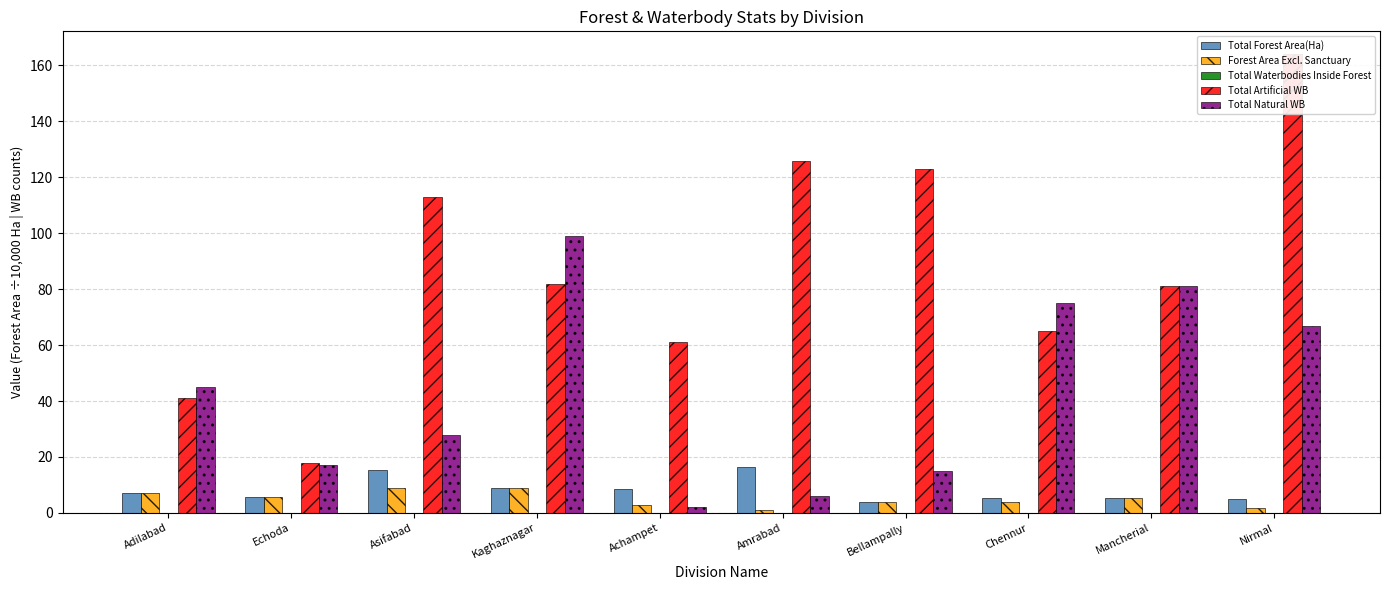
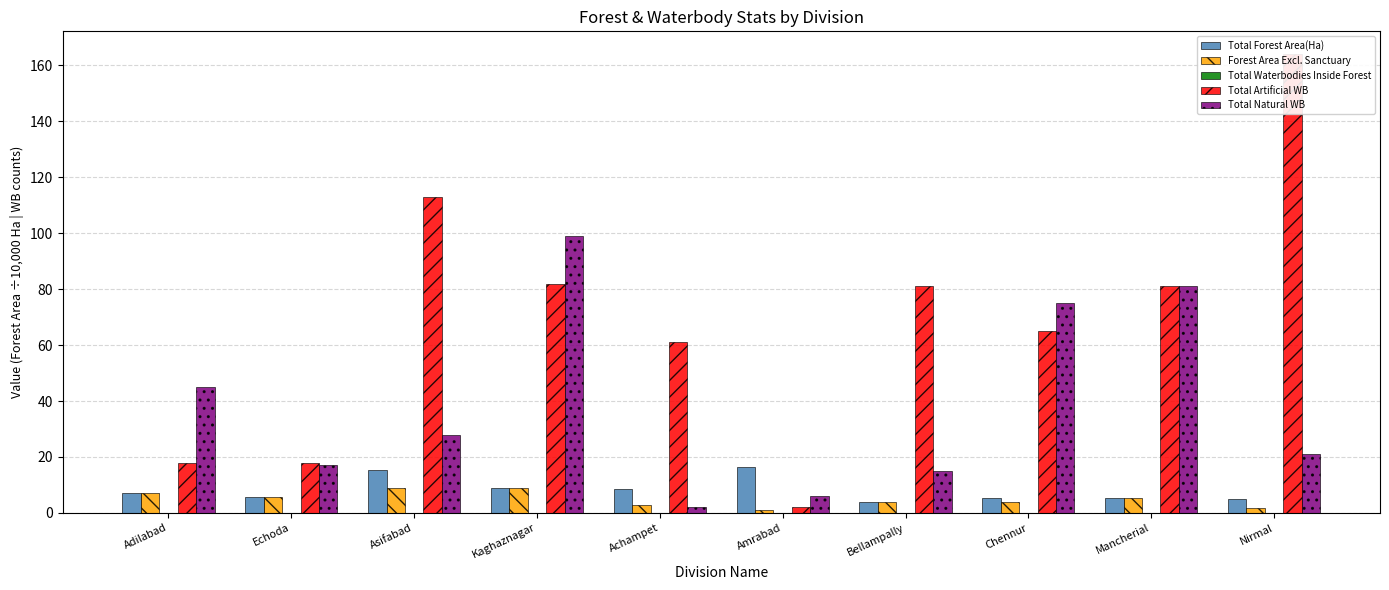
Total Artificial WB, Adilabad: 41 -> 18
Total Artificial WB, Amrabad: 126 -> 2
Total Artificial WB, Bellampally: 123 -> 81
Total Natural WB, Nirmal: 67 -> 21
